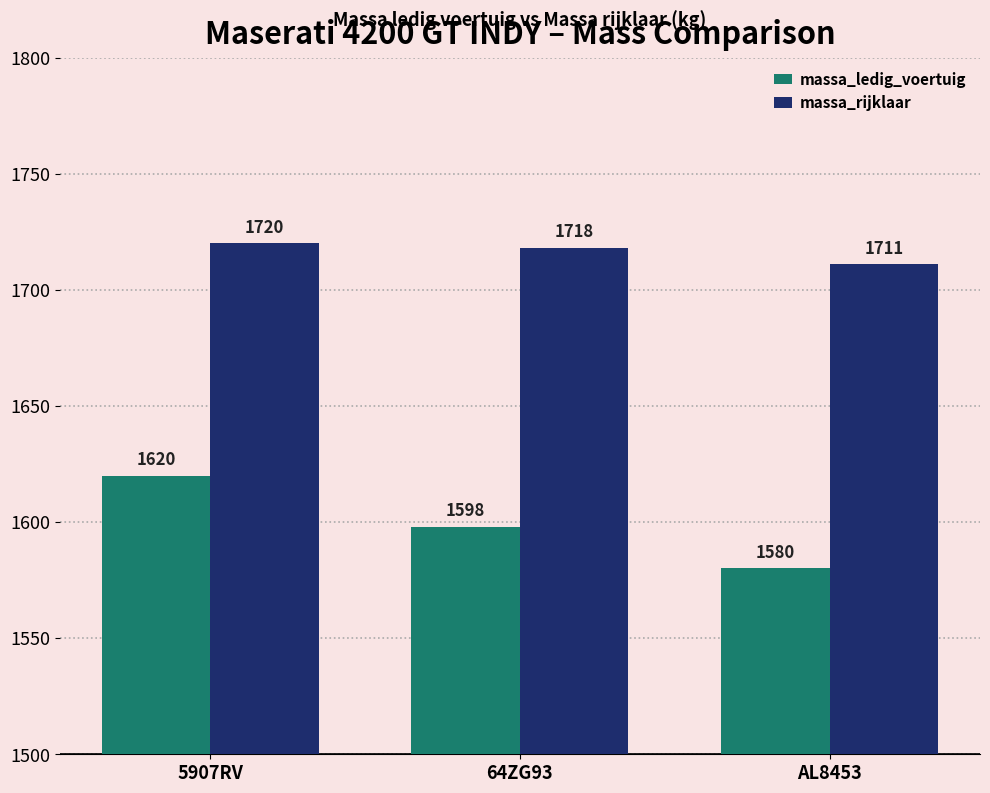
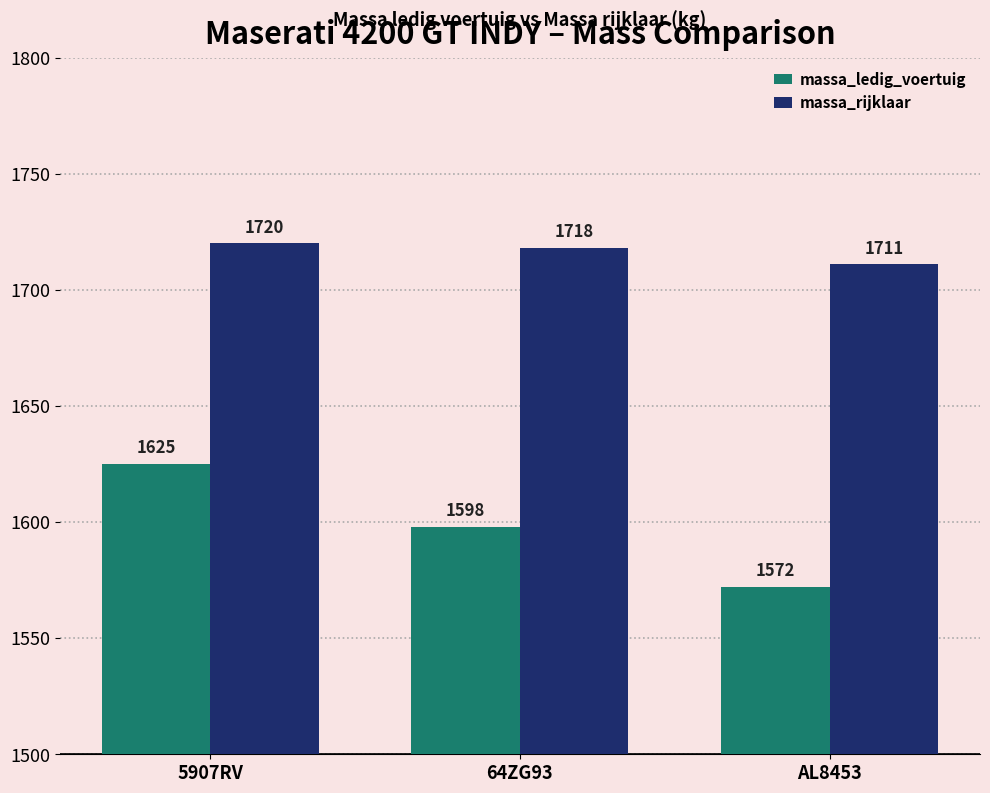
massa_ledig_voertuig, 5907RV: 1620 -> 1625
massa_ledig_voertuig, AL8453: 1580 -> 1572
